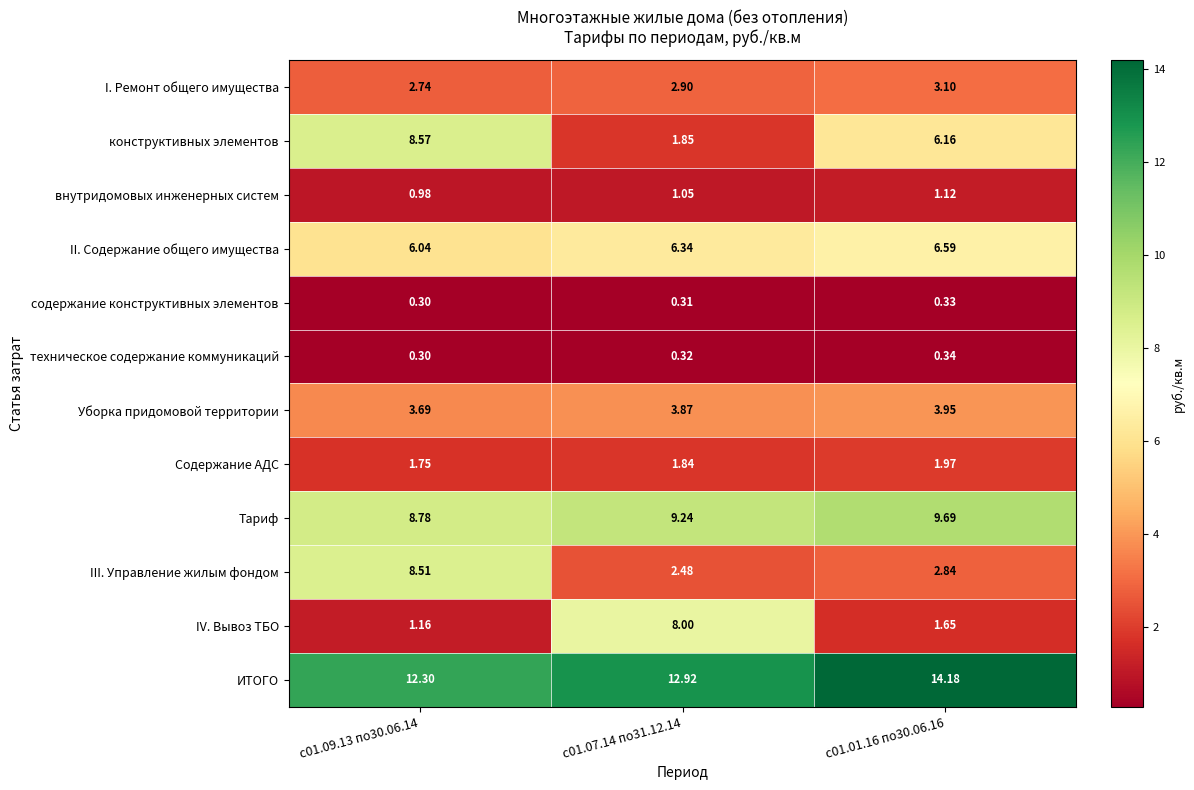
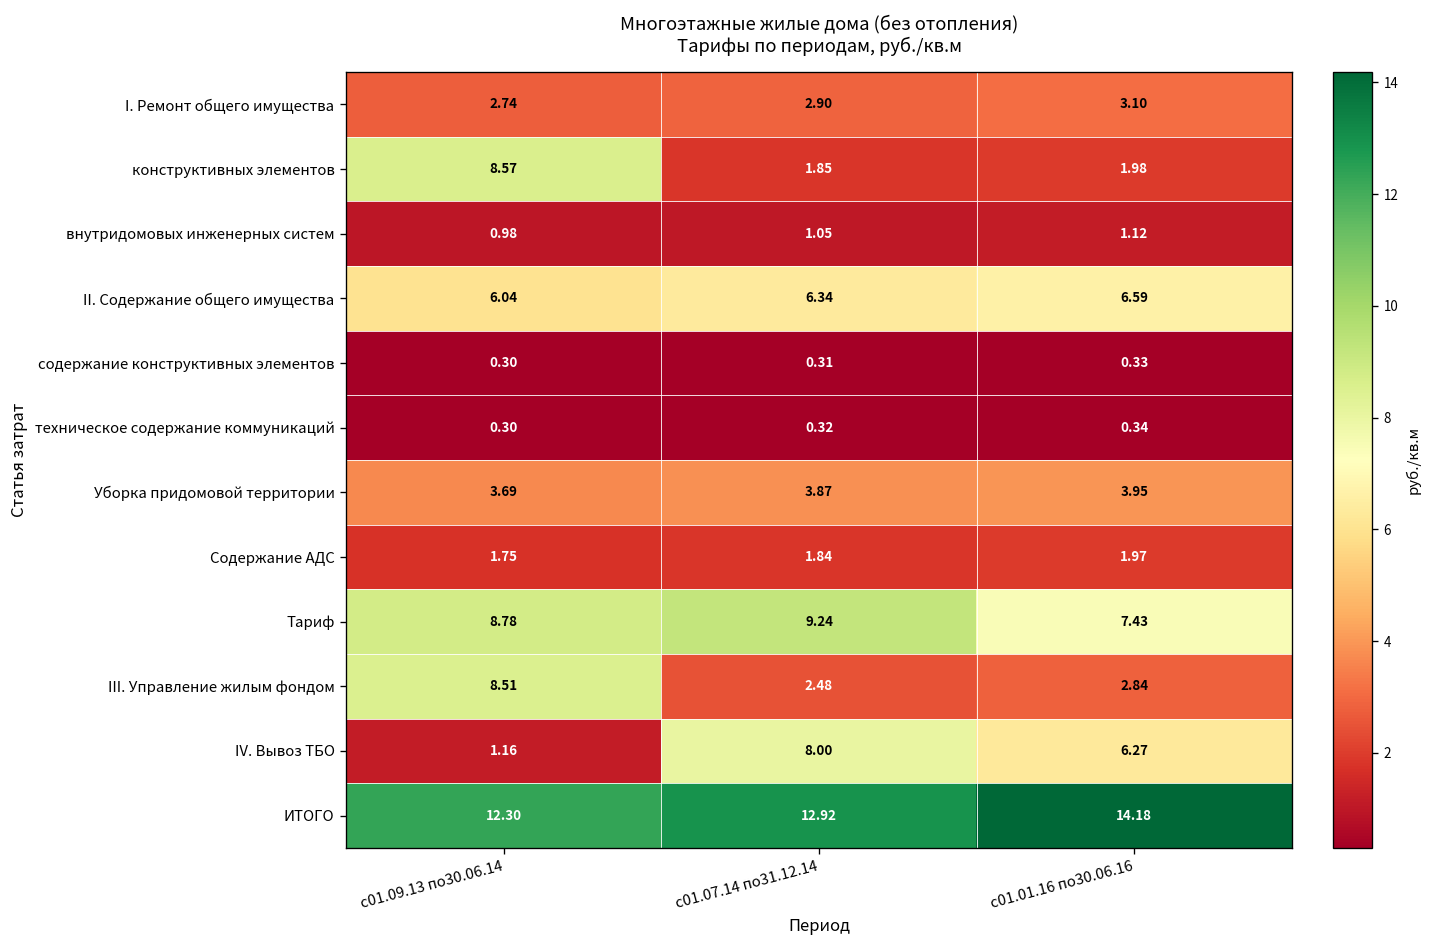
конструктивных элементов, с01.01.16 по30.06.16: 6.16 -> 1.98
Тариф, с01.01.16 по30.06.16: 9.69 -> 7.43
IV. Вывоз ТБО, с01.01.16 по30.06.16: 1.65 -> 6.27
